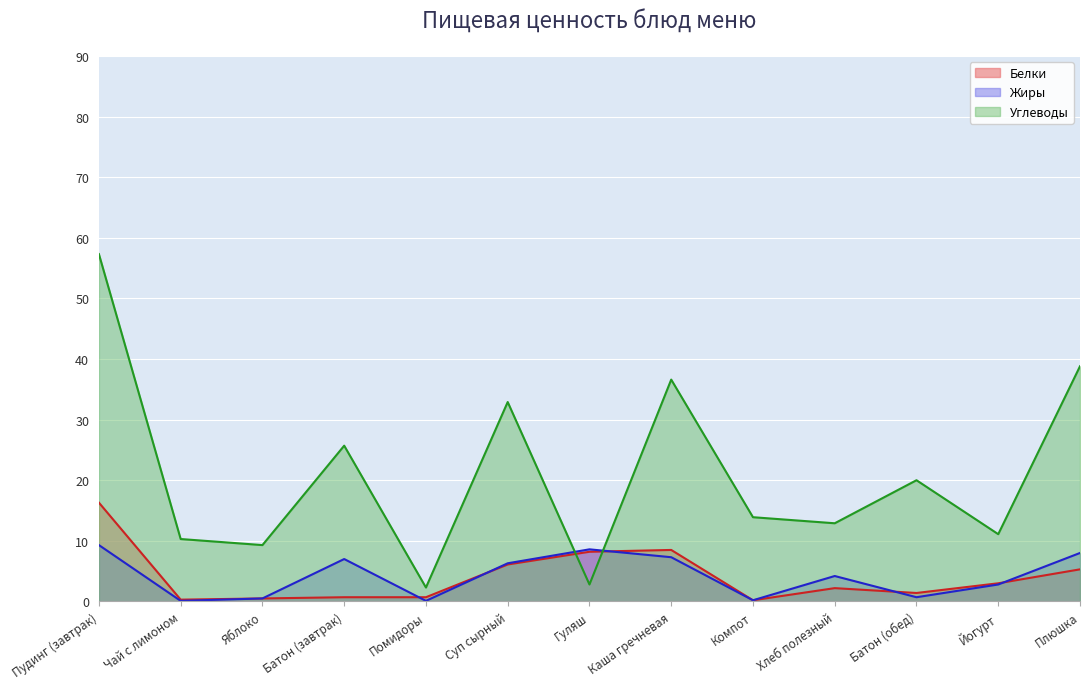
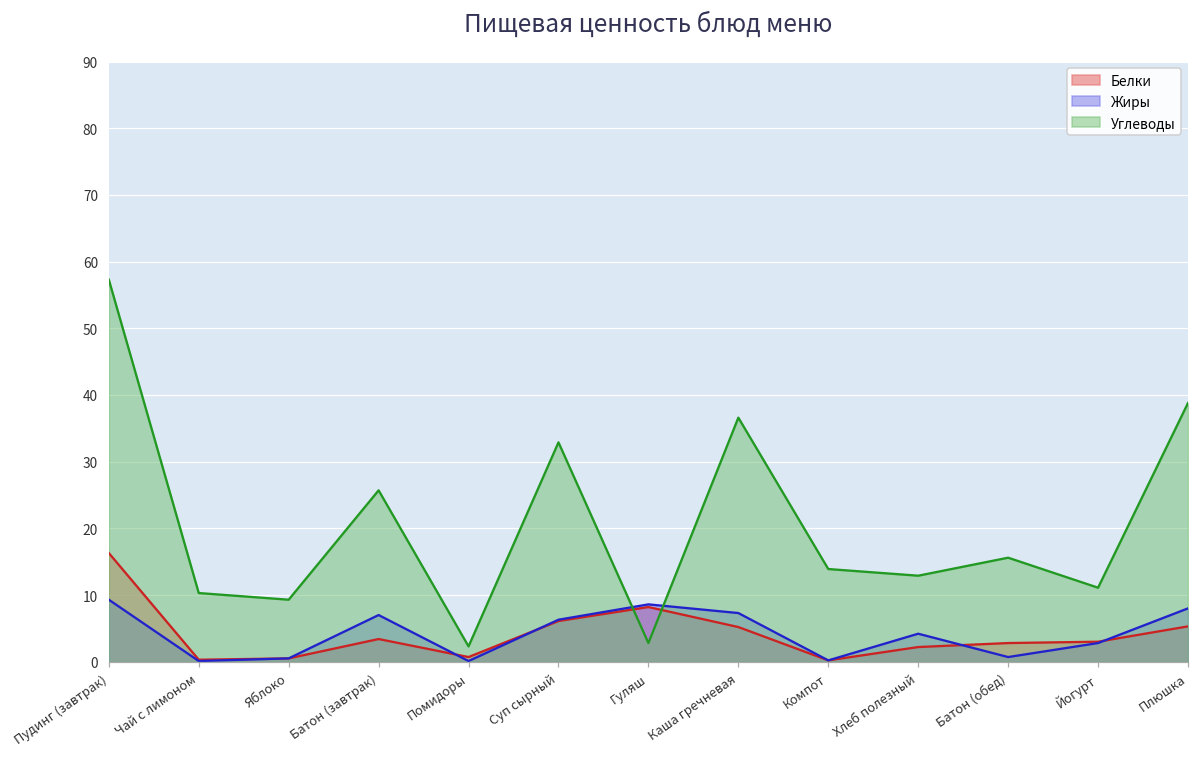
Белки, Батон (завтрак): 1 -> 3
Белки, Каша гречневая: 9 -> 5
Белки, Батон (обед): 1 -> 3
Углеводы, Батон (обед): 20 -> 16
